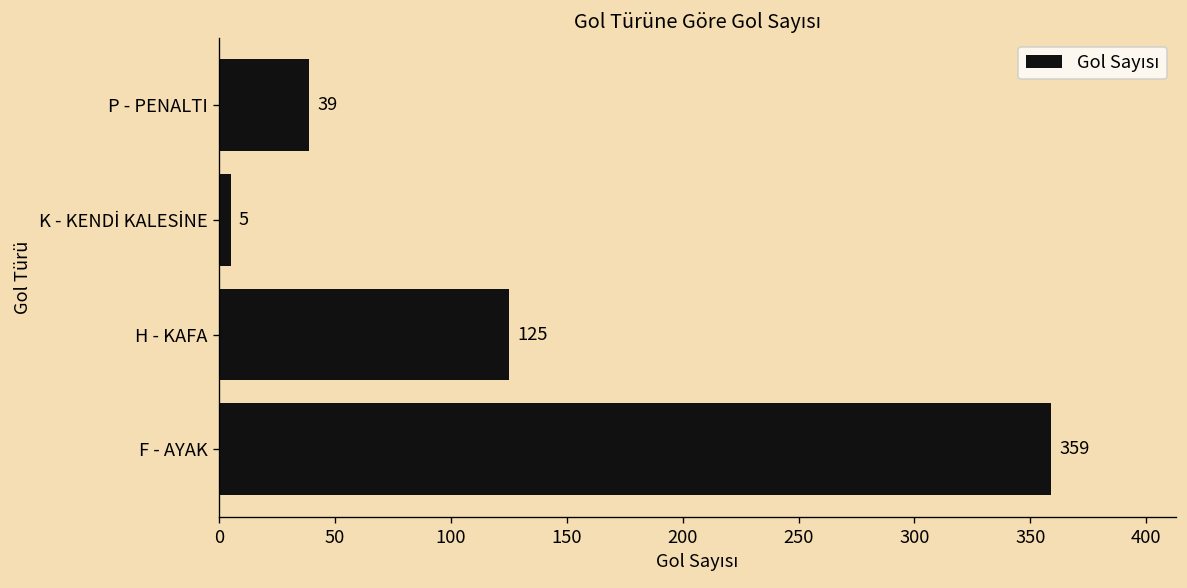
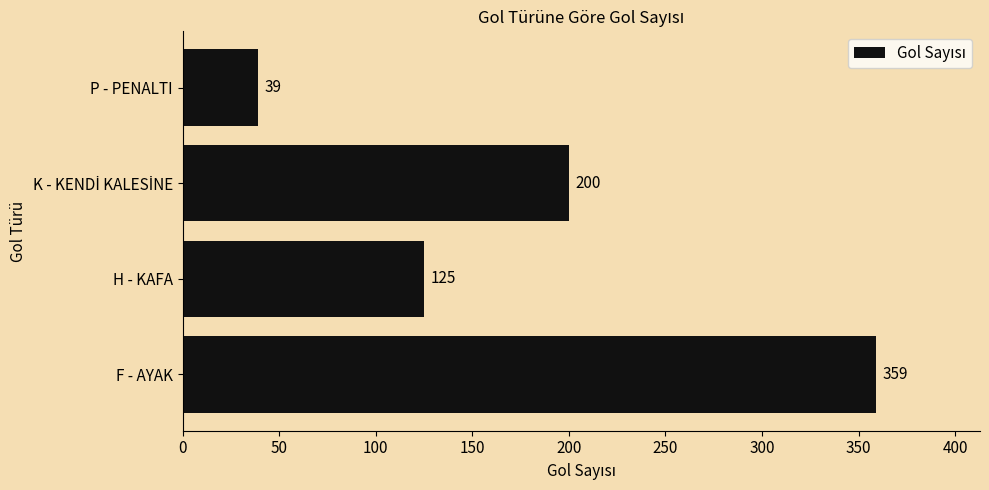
K - KENDİ KALESİNE: 5 -> 200
